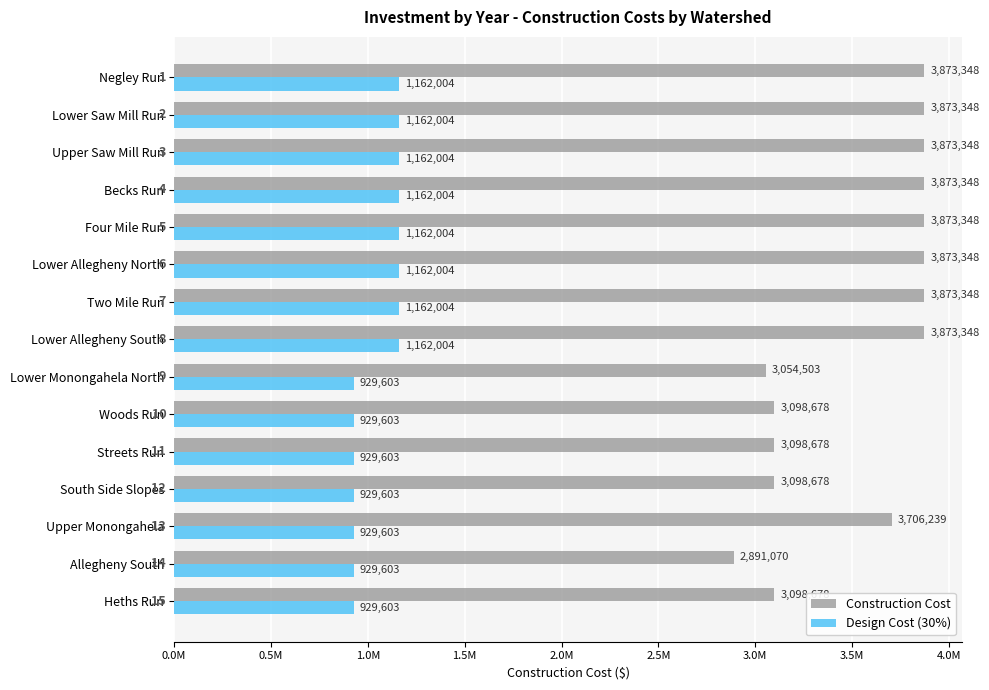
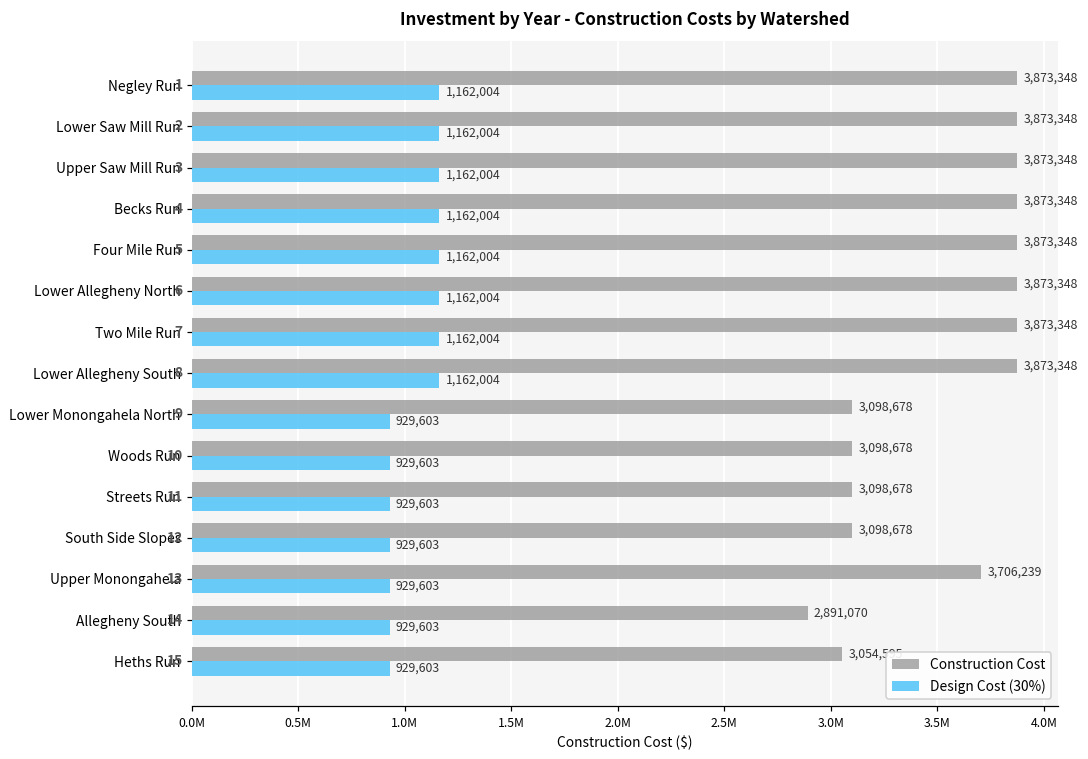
Construction Cost, Lower Monongahela North: 3,054,503 -> 3,098,678
Construction Cost, Heths Run: 3100000 -> 3050000
